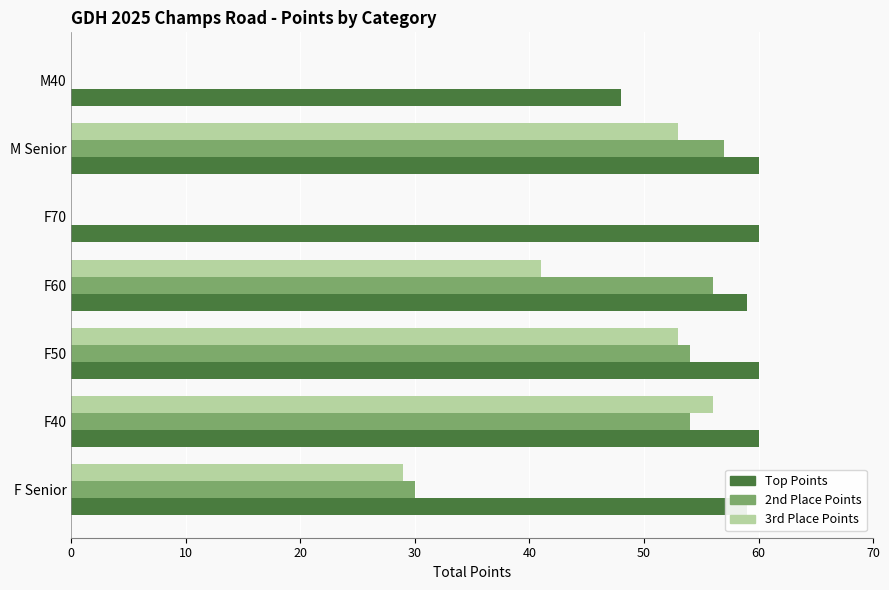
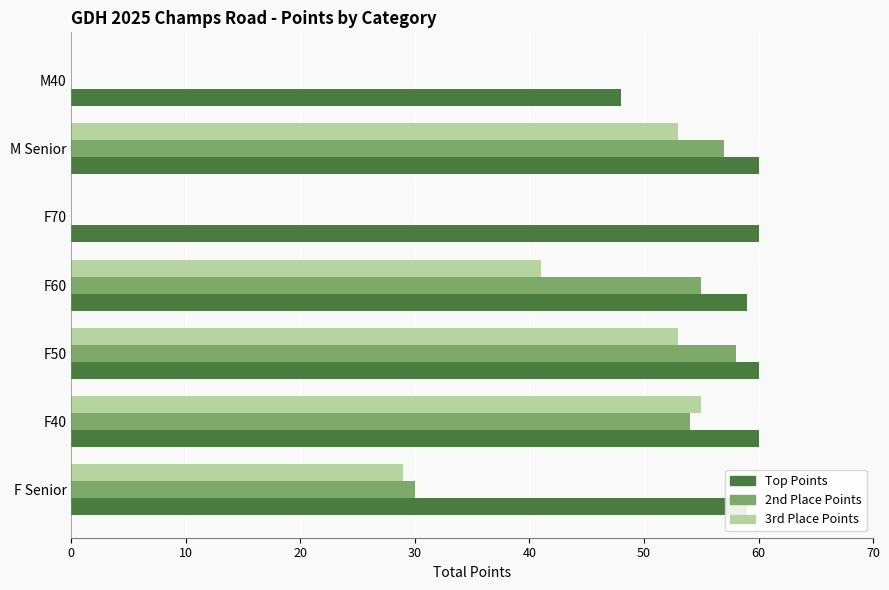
2nd Place Points, F60: 56 -> 55
2nd Place Points, F50: 54 -> 58
3rd Place Points, F40: 56 -> 55
